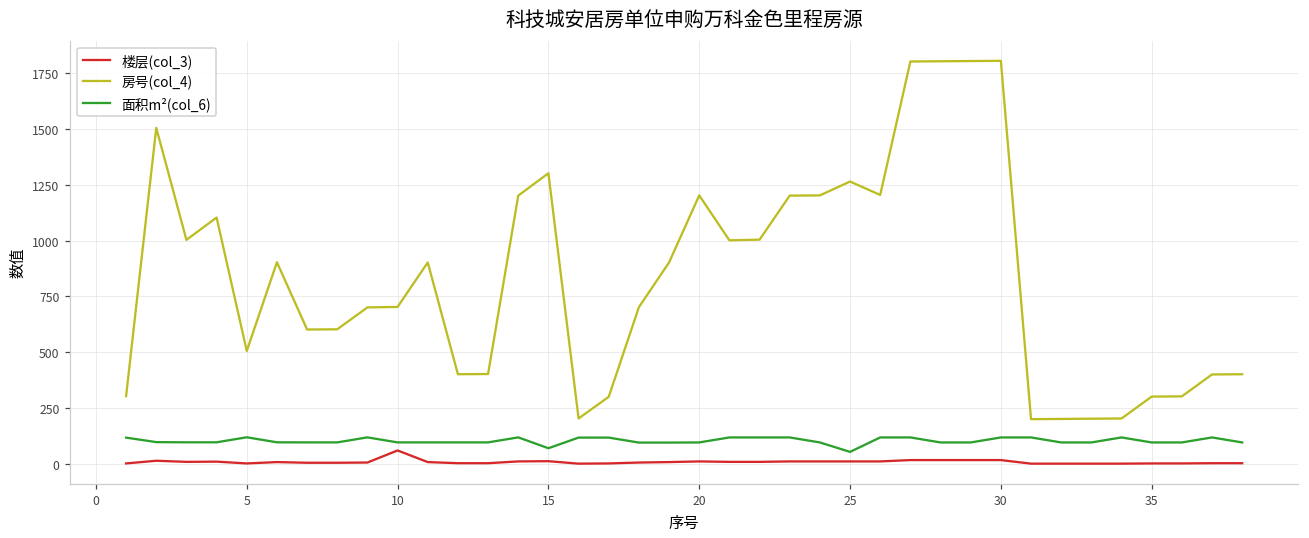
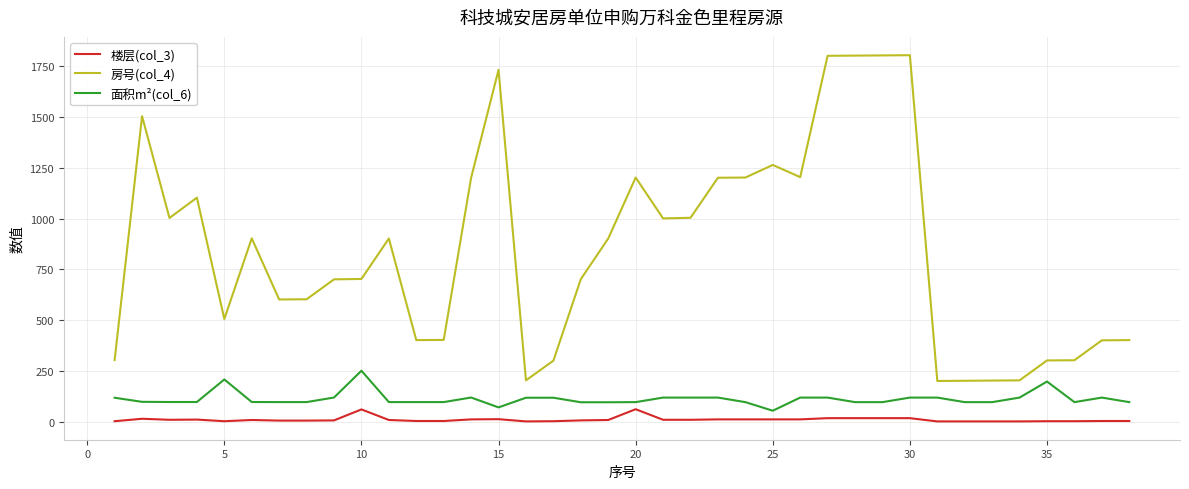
面积m²(col_6), 5: 120 -> 210
面积m²(col_6), 10: 100 -> 250
房号(col_4), 15: 1300 -> 1730
楼层(col_3), 20: 10 -> 60
面积m²(col_6), 35: 100 -> 200
